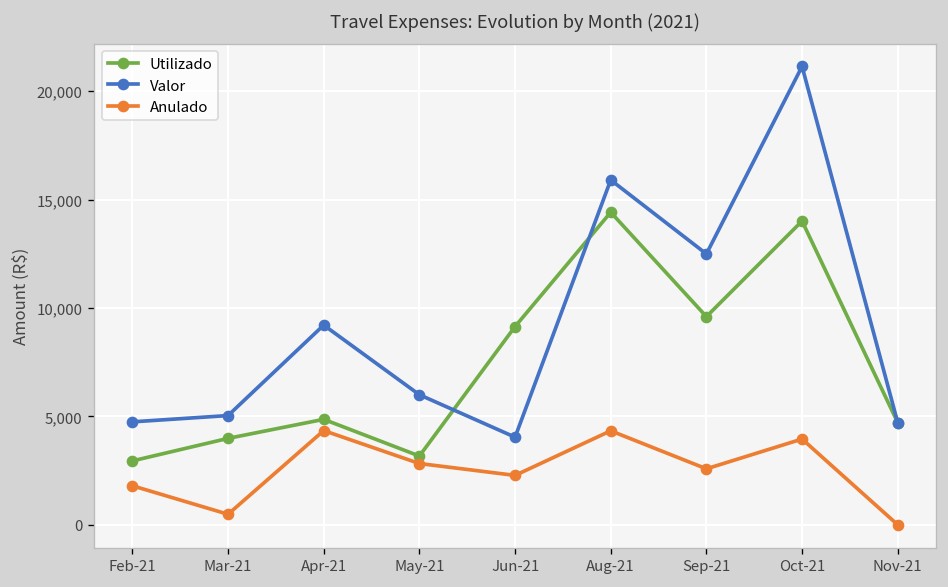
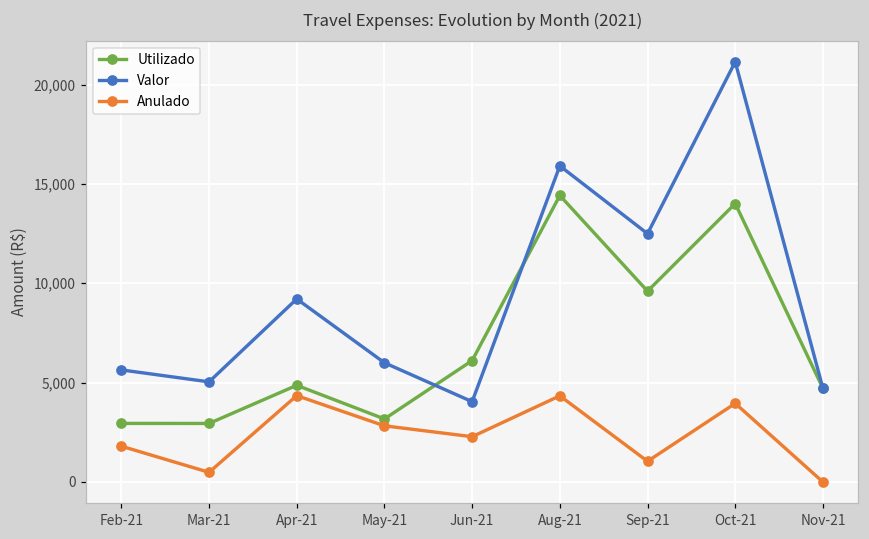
Valor, Feb-21: 4,800 -> 5,600
Utilizado, Mar-21: 4,000 -> 2,900
Utilizado, Jun-21: 9,100 -> 6,100
Anulado, Sep-21: 2,600 -> 1,000
